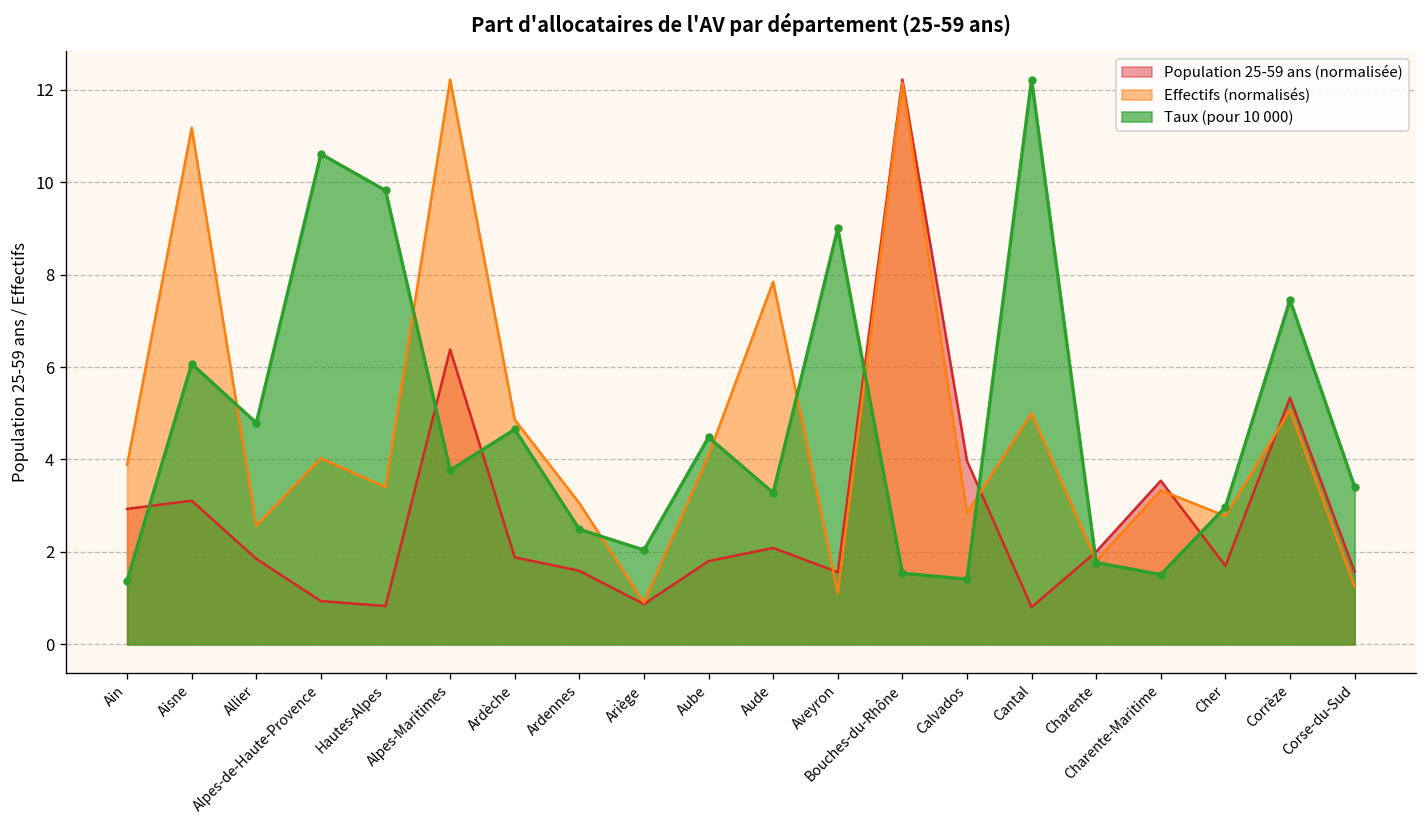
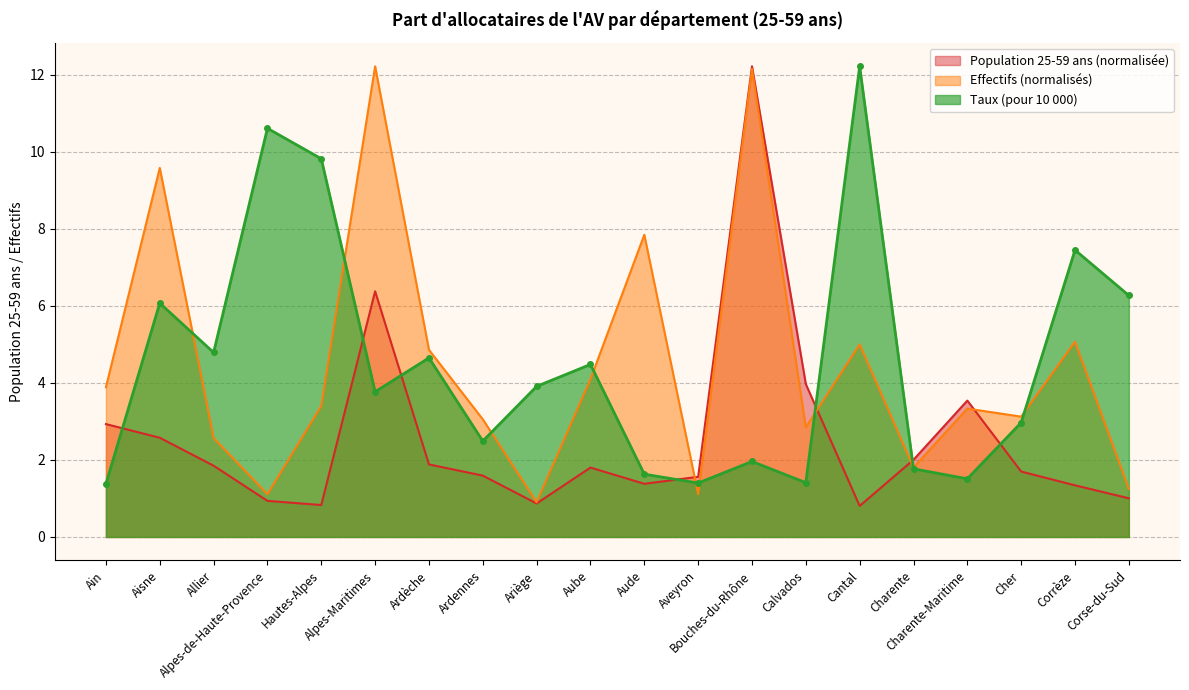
Population 25-59 ans (normalisée), Aisne: 3.1 -> 2.6
Effectifs (normalisés), Aisne: 11.2 -> 9.6
Effectifs (normalisés), Alpes-de-Haute-Provence: 4.0 -> 1.1
Taux (pour 10 000), Ariège: 2.0 -> 3.9
Population 25-59 ans (normalisée), Aude: 2.1 -> 1.4
Taux (pour 10 000), Aude: 3.3 -> 1.6
Taux (pour 10 000), Aveyron: 9.0 -> 1.4
Taux (pour 10 000), Bouches-du-Rhône: 1.5 -> 2.0
Effectifs (normalisés), Cher: 2.8 -> 3.1
Population 25-59 ans (normalisée), Corrèze: 5.3 -> 1.3
Population 25-59 ans (normalisée), Corse-du-Sud: 1.6 -> 1.0
Taux (pour 10 000), Corse-du-Sud: 3.4 -> 6.3
